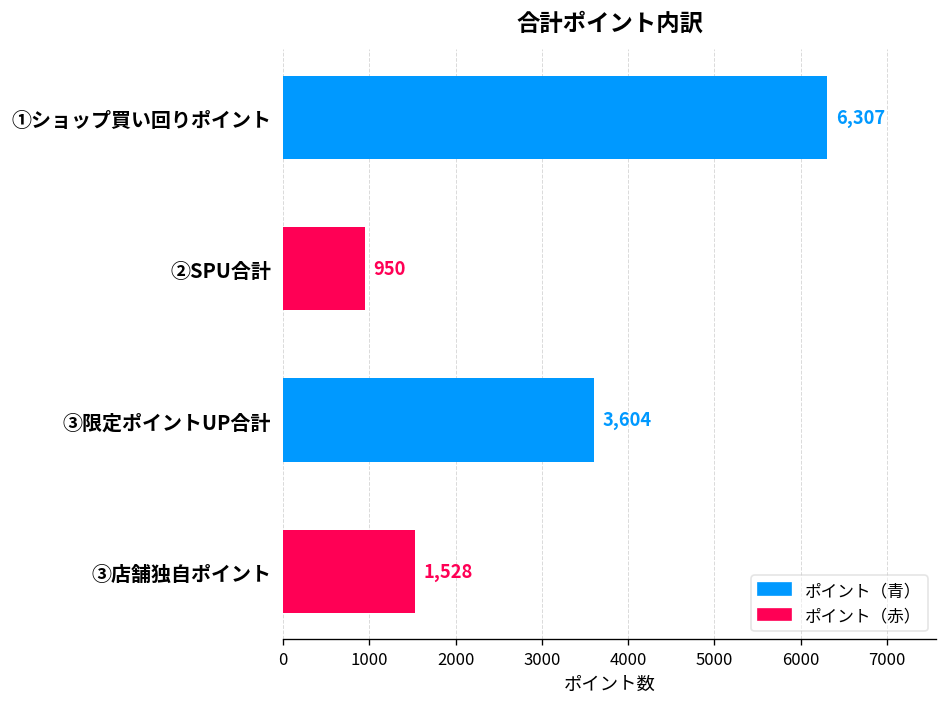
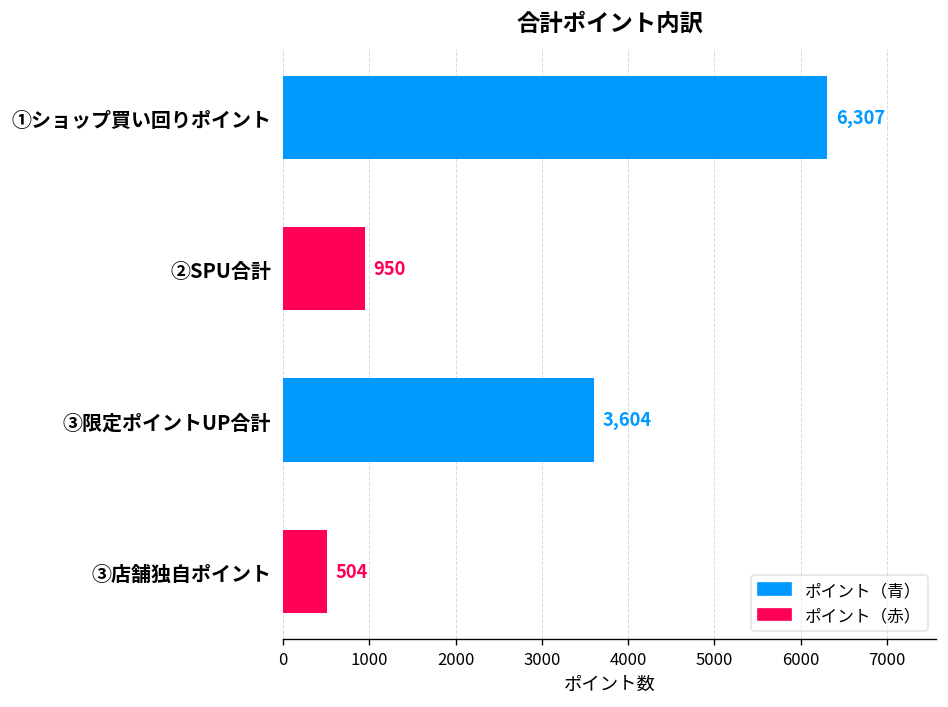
③店舗独自ポイント: 1,528 -> 504
